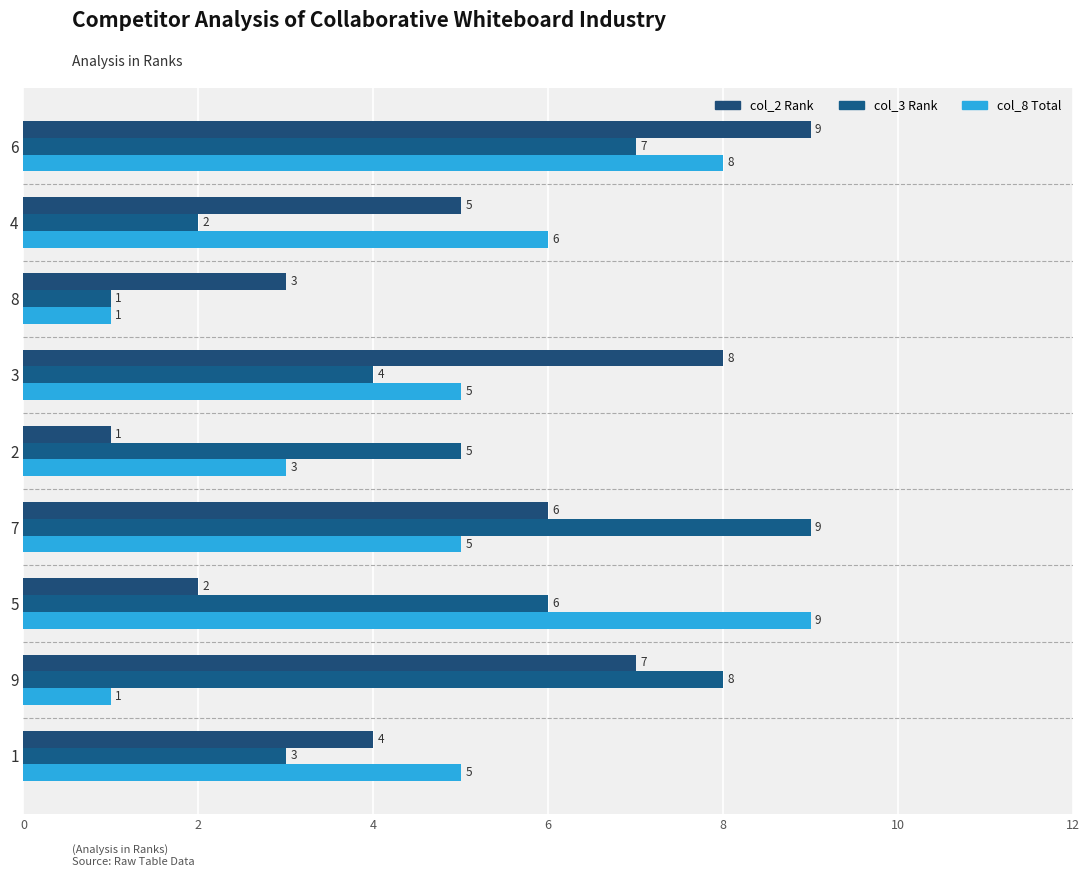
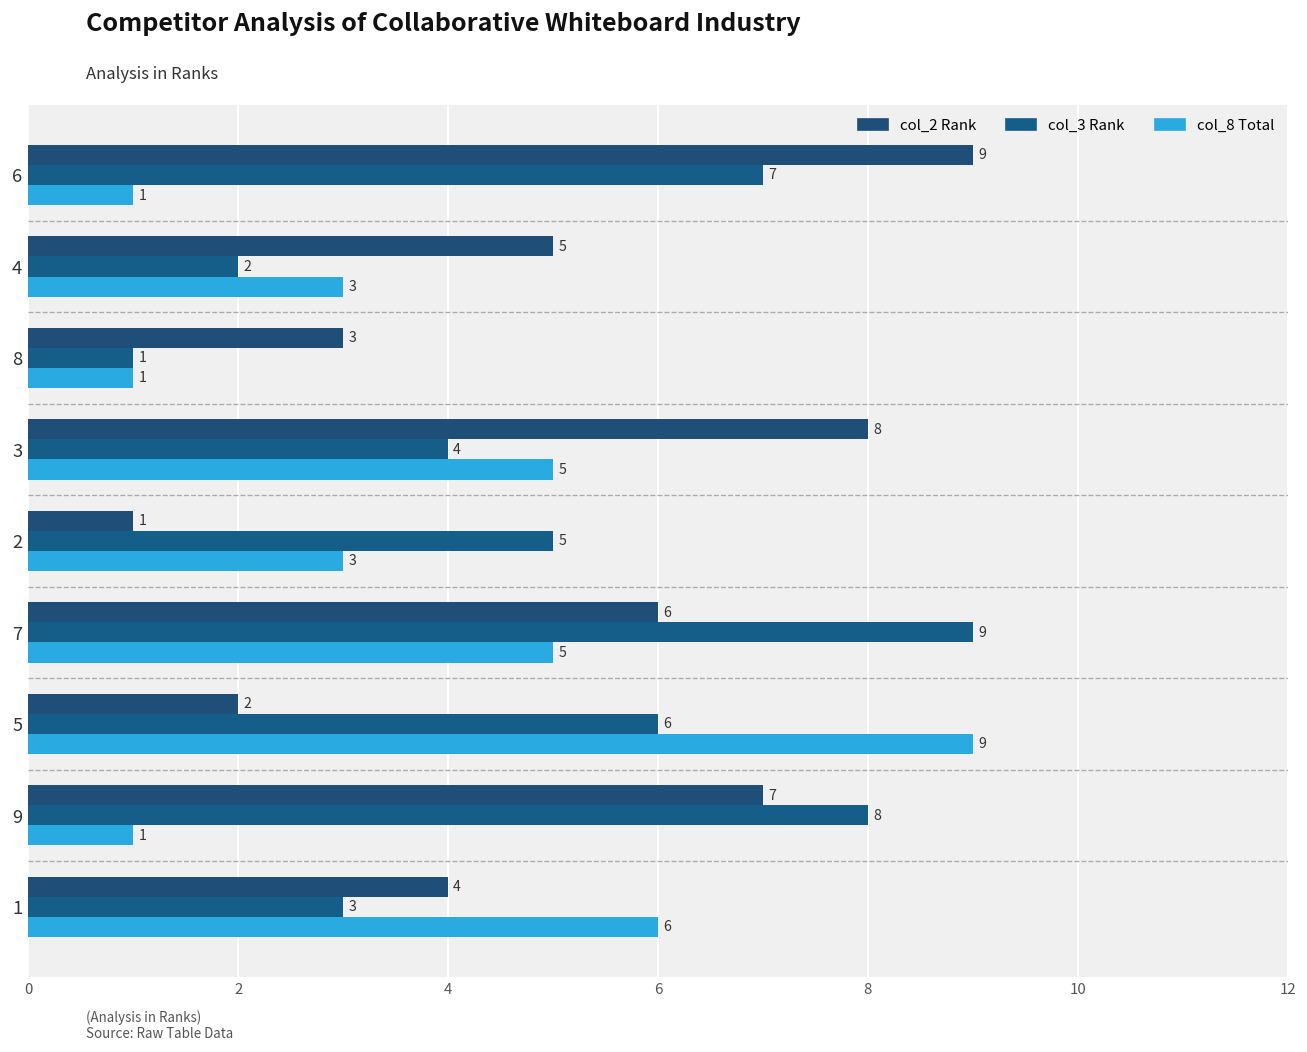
col_8 Total, 6: 8 -> 1
col_8 Total, 4: 6 -> 3
col_8 Total, 1: 5 -> 6
